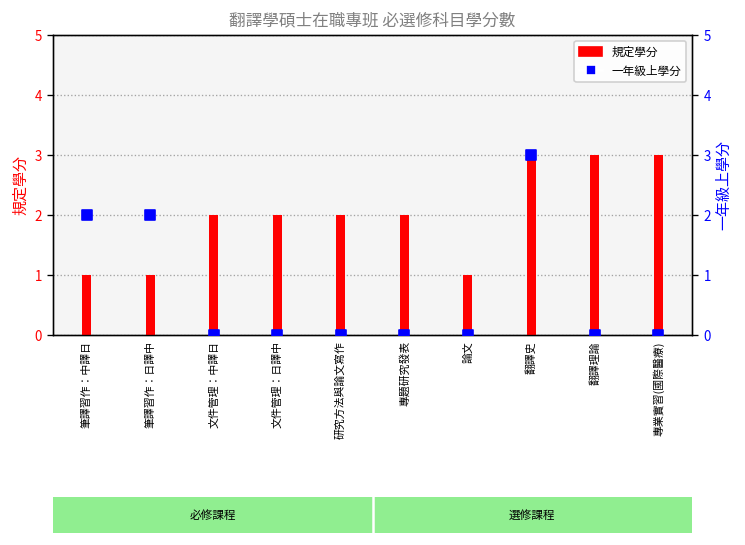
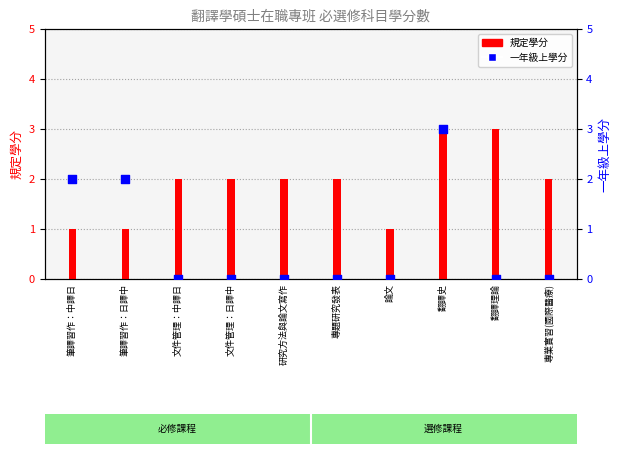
規定學分, 專業實習(國際醫療): 3 -> 2
